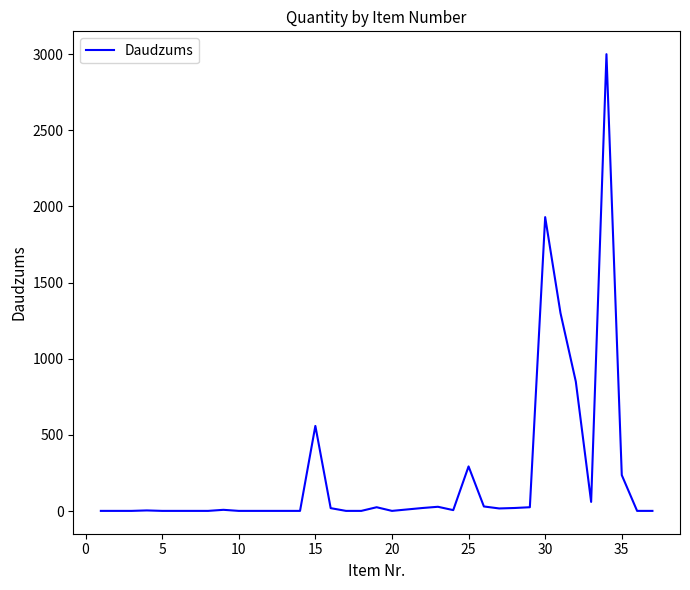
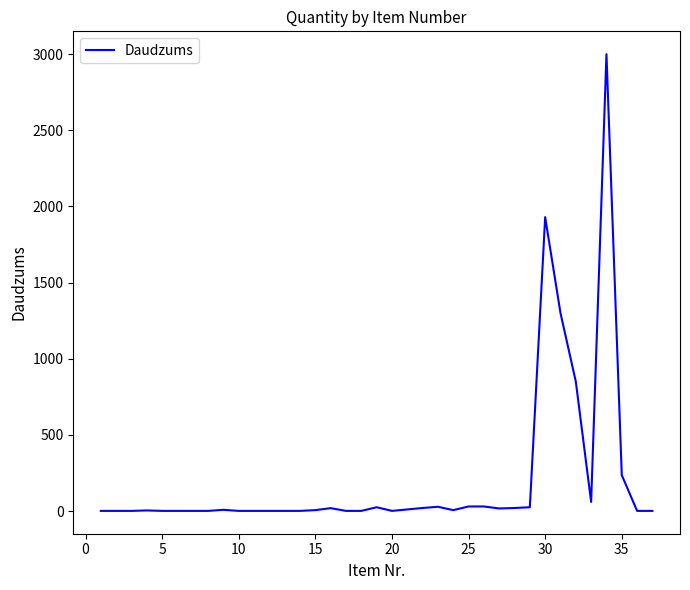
15: 560 -> 10
25: 290 -> 30
